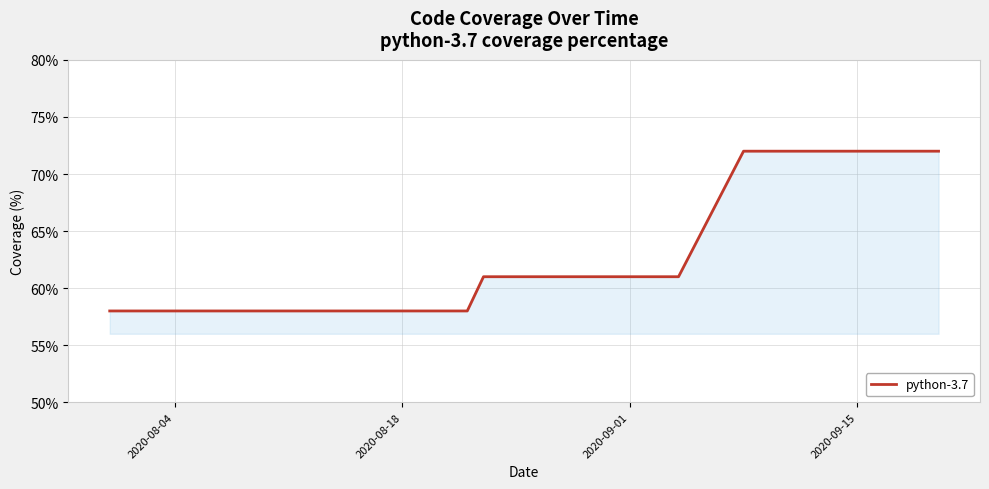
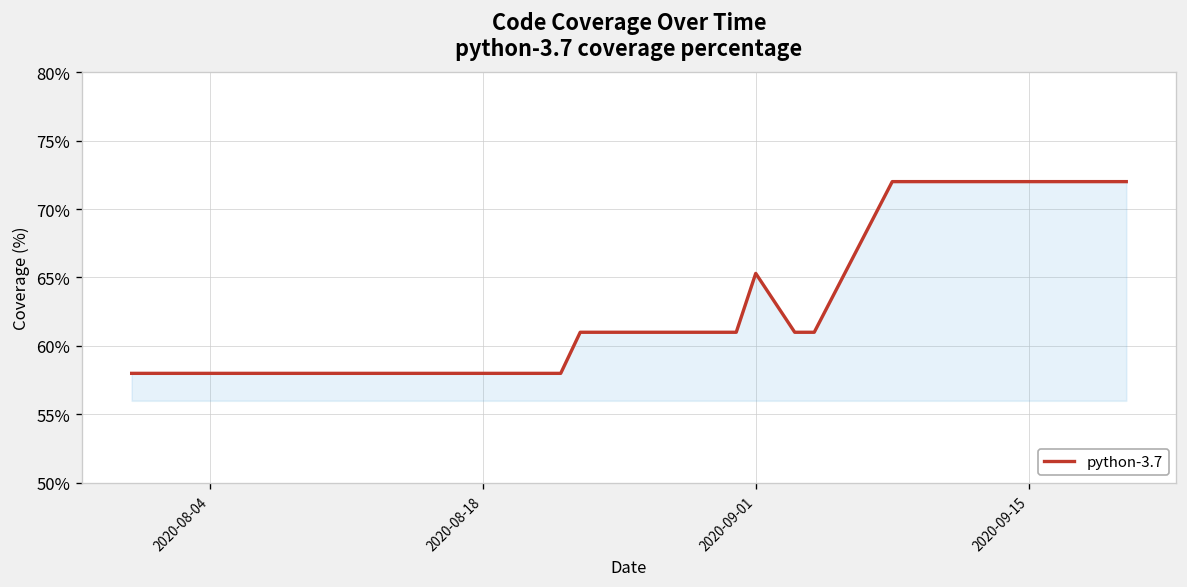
2020-09-01: 61.0% -> 65.3%
